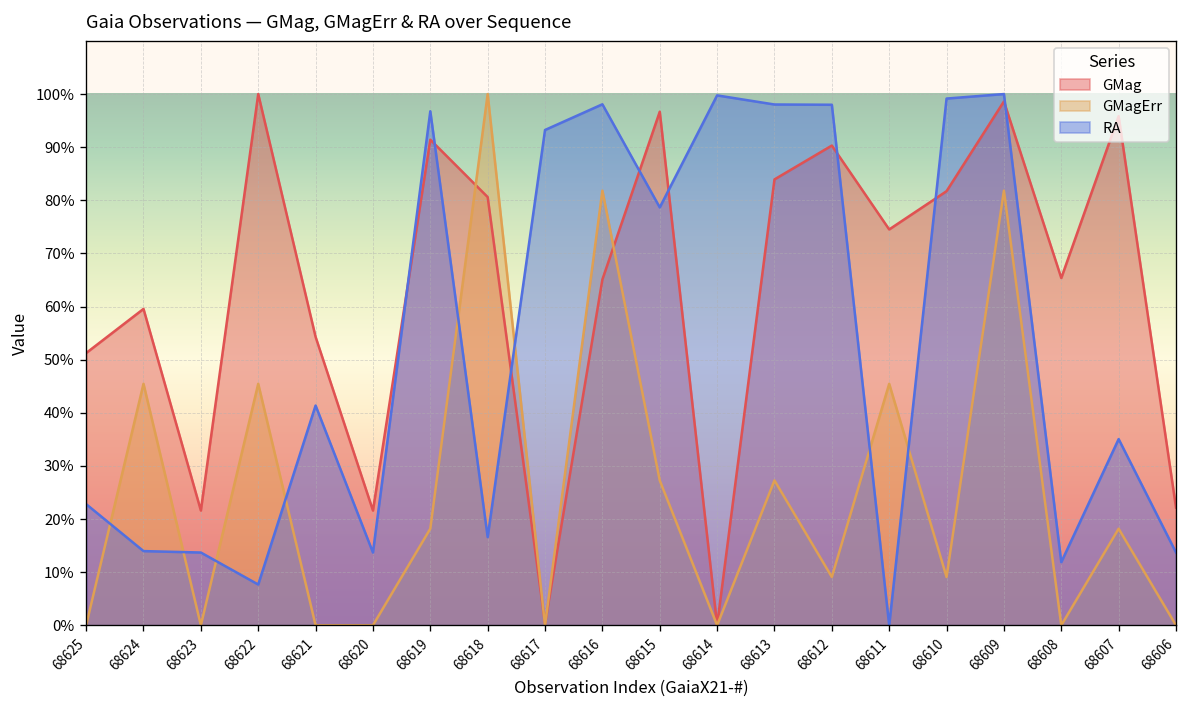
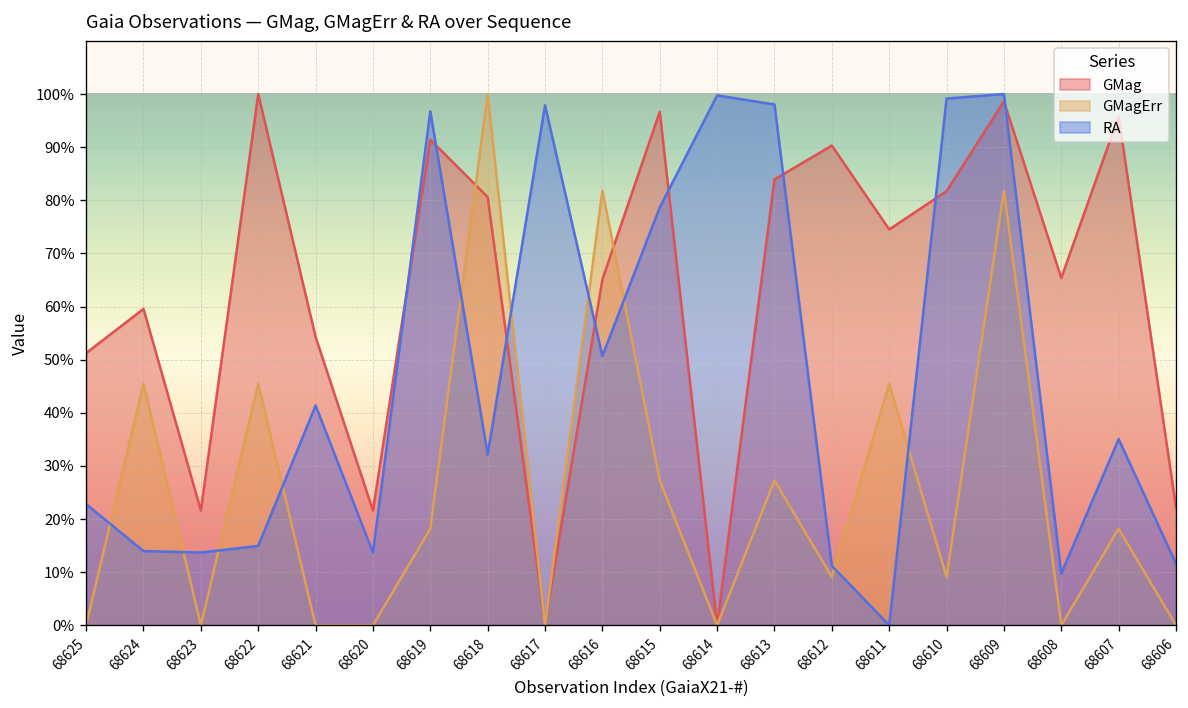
RA, 68622: 8% -> 15%
RA, 68618: 17% -> 32%
RA, 68617: 93% -> 98%
RA, 68616: 98% -> 51%
RA, 68612: 98% -> 11%
RA, 68608: 12% -> 10%
RA, 68606: 14% -> 12%
